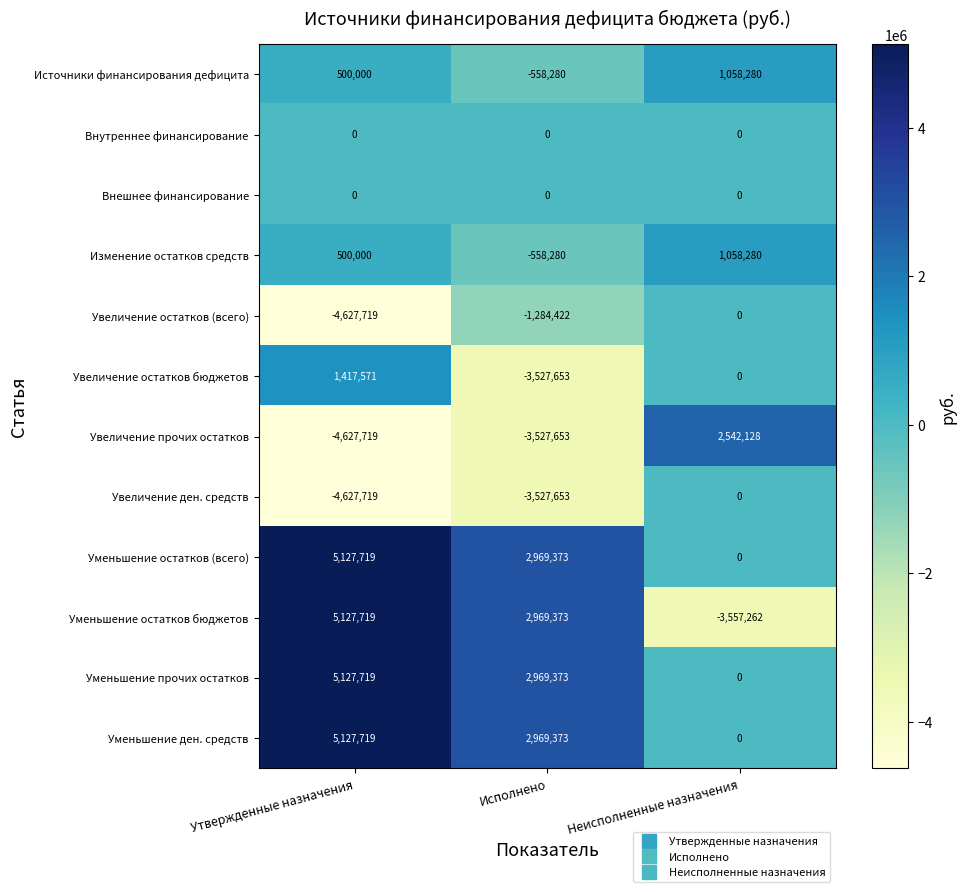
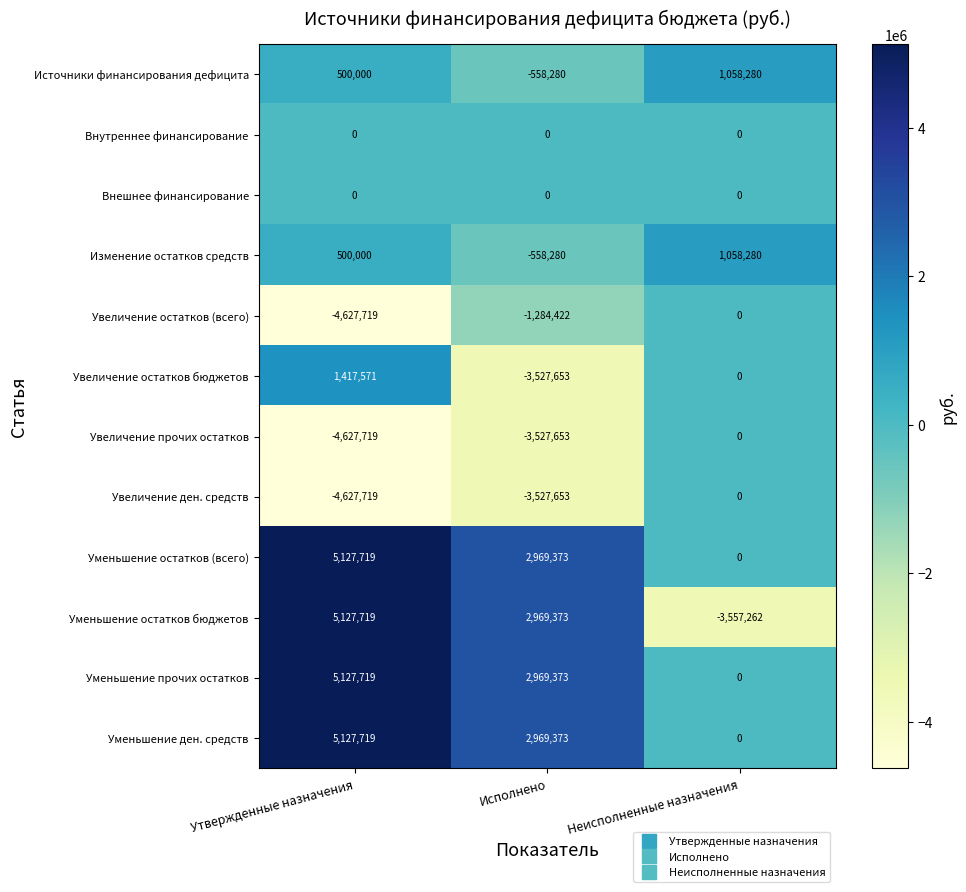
Увеличение прочих остатков, Неисполненные назначения: 2,542,128 -> 0
